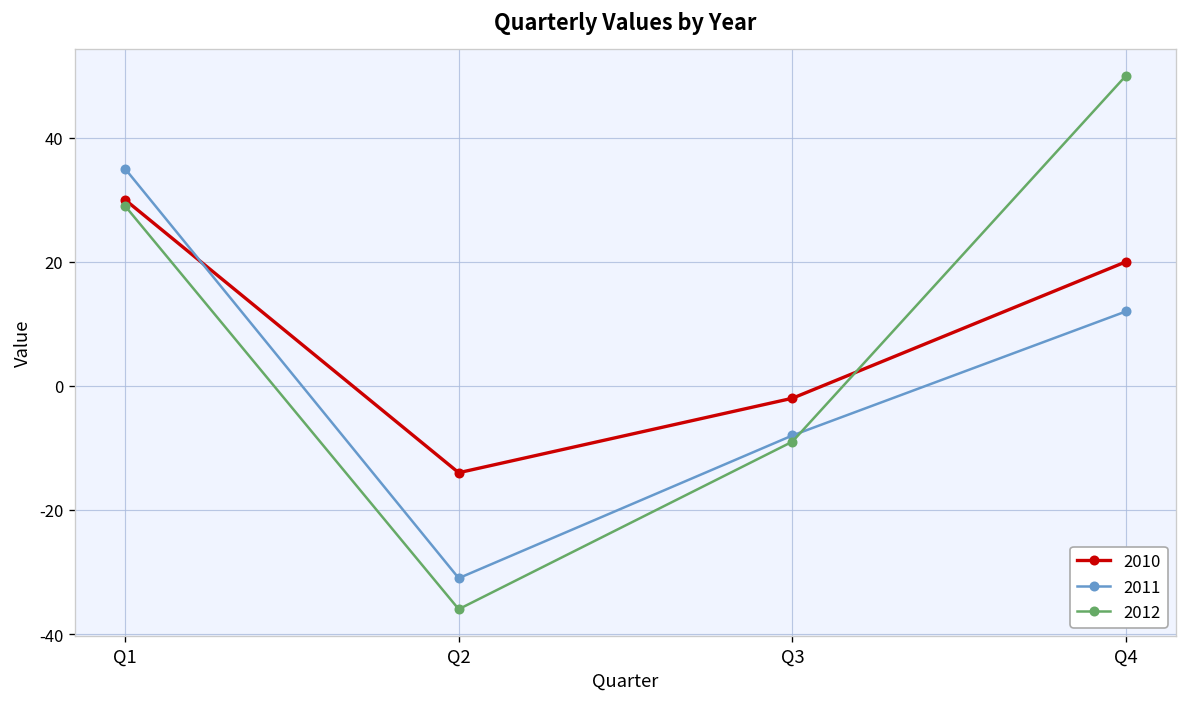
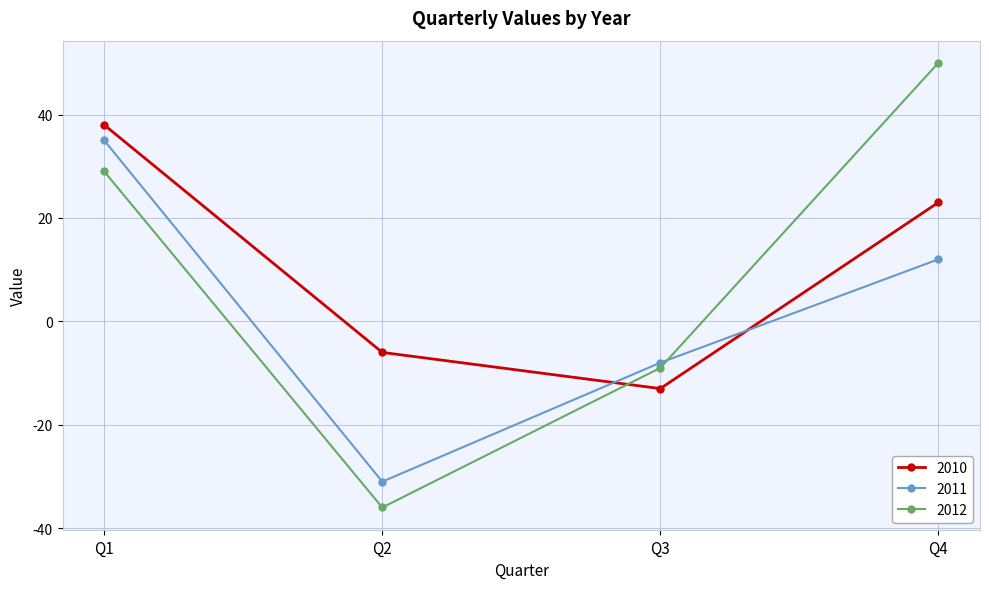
2010, Q1: 30 -> 38
2010, Q2: -14 -> -6
2010, Q3: -2 -> -13
2010, Q4: 20 -> 23
